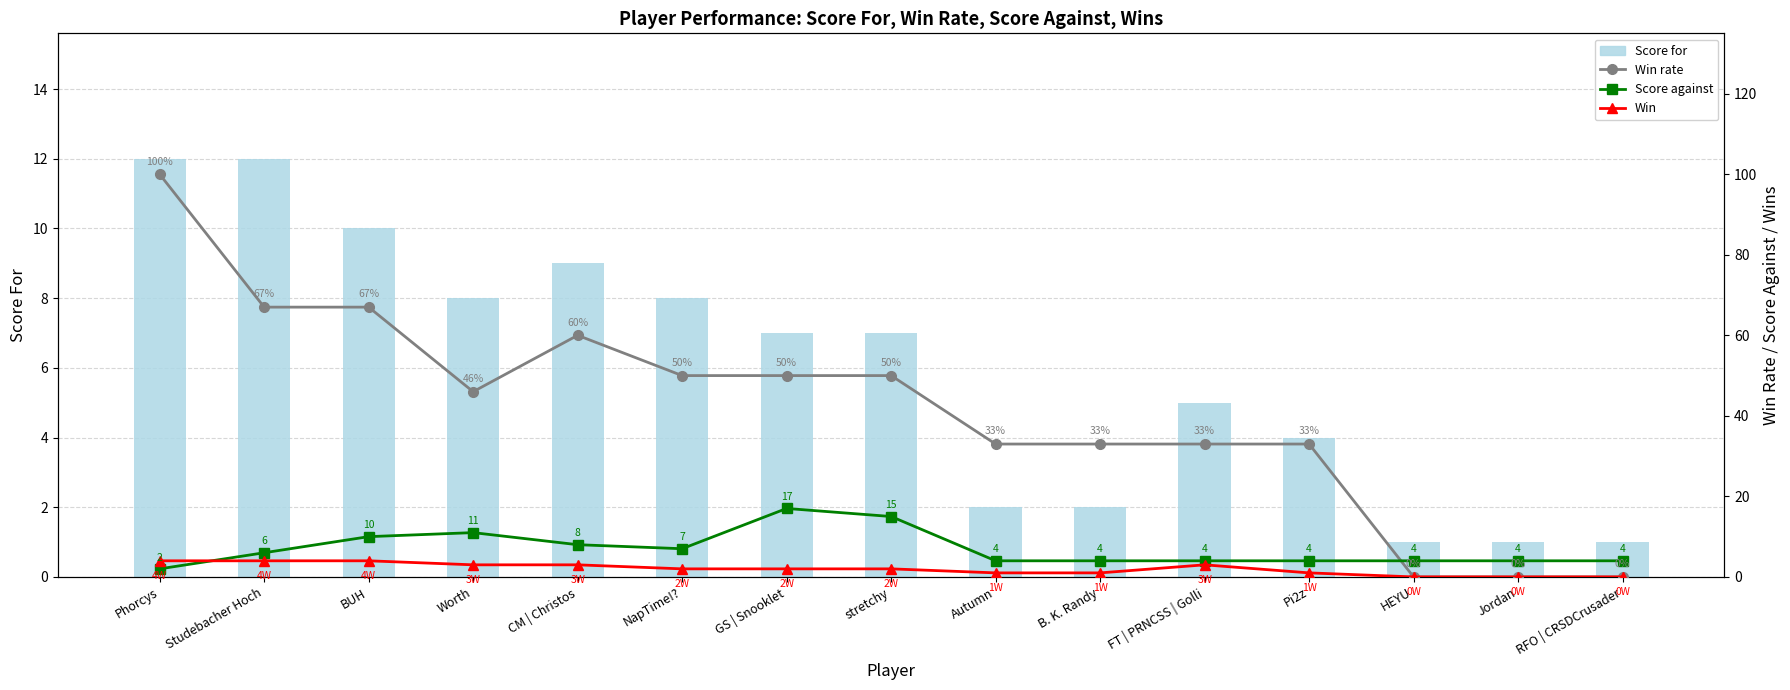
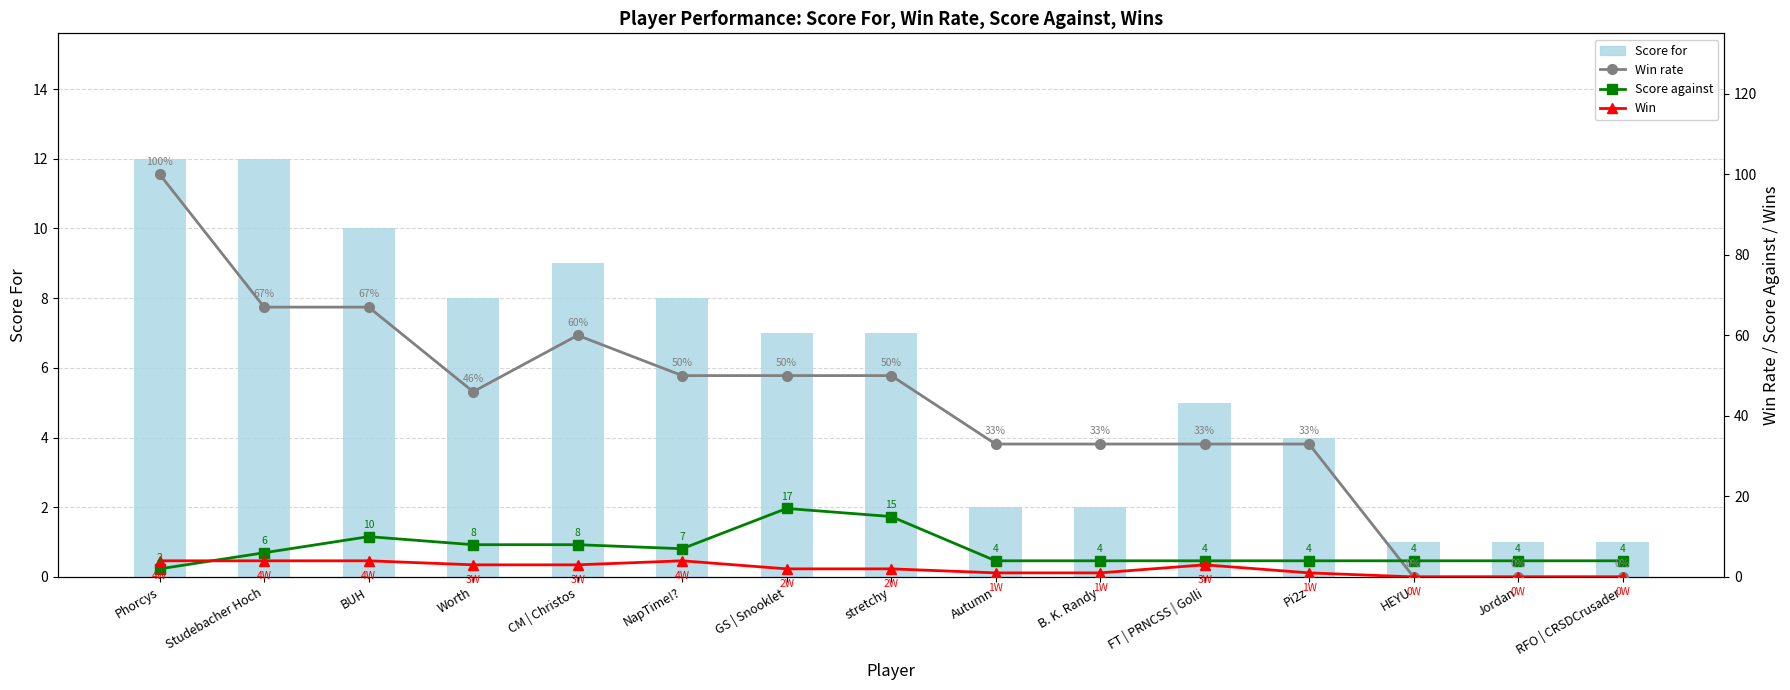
Score against, Worth: 11 -> 8
Win, NapTime!?: 2W -> 4W
